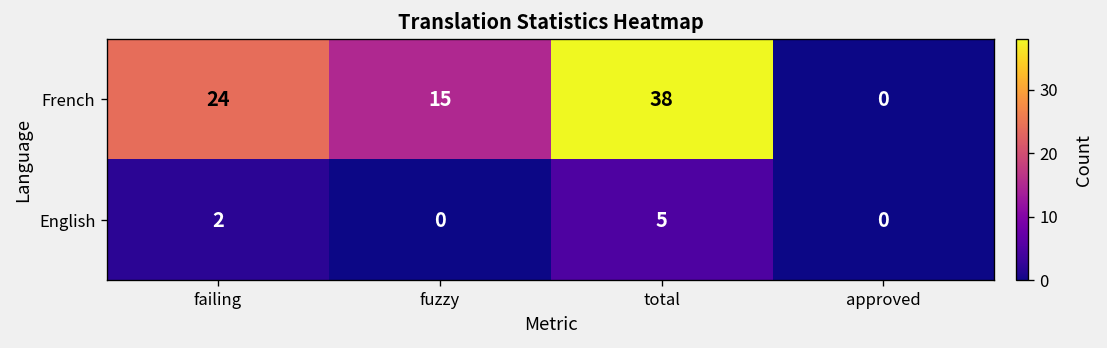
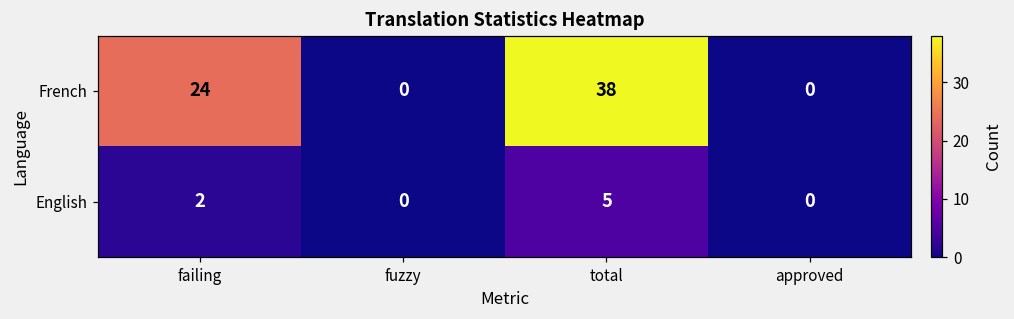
French, fuzzy: 15 -> 0
